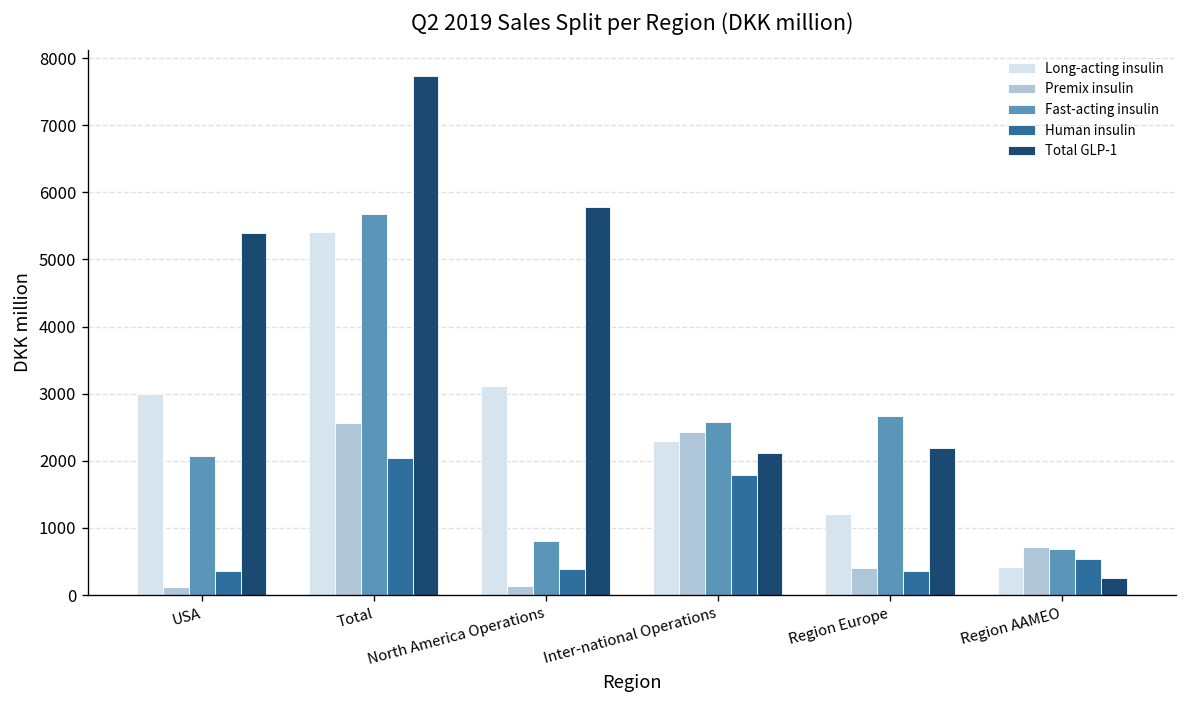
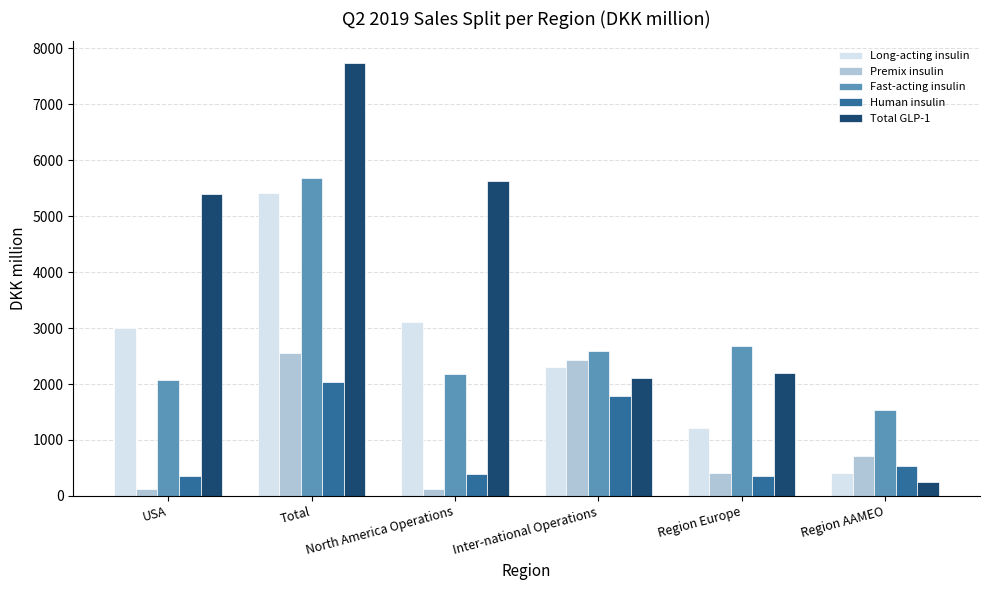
Fast-acting insulin, North America Operations: 800 -> 2200
Total GLP-1, North America Operations: 5800 -> 5600
Fast-acting insulin, Region AAMEO: 700 -> 1500
